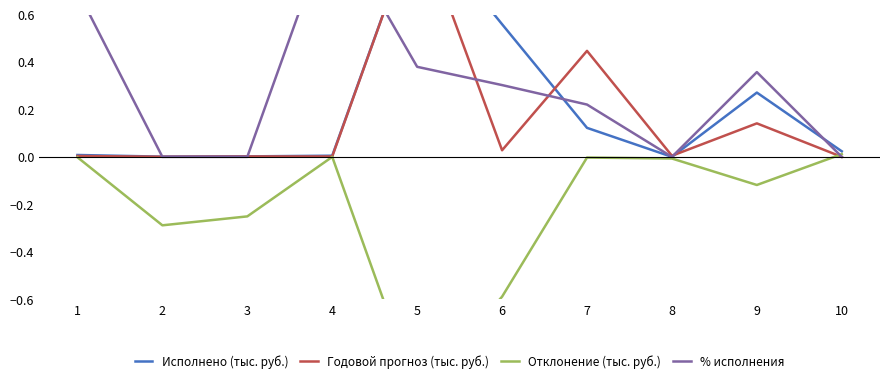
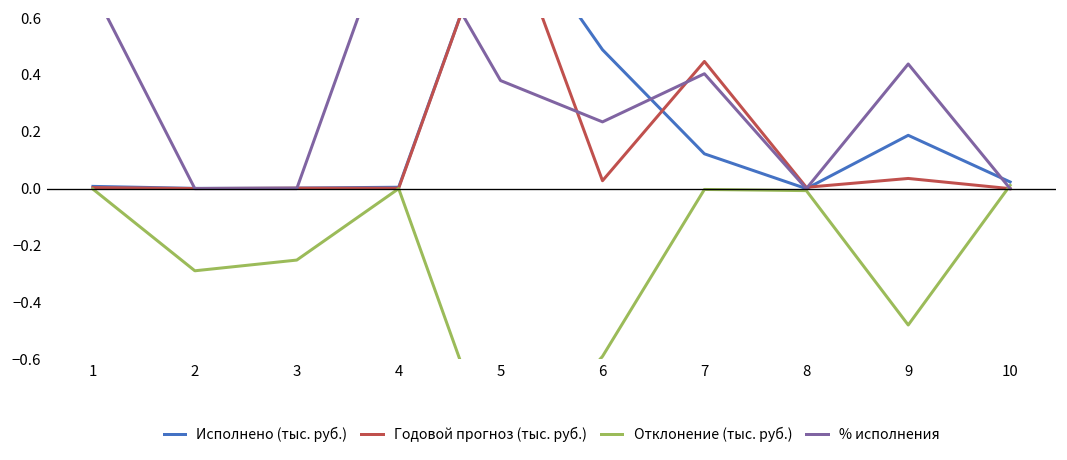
Исполнено (тыс. руб.), 6: 0.56 -> 0.49
% исполнения, 6: 0.30 -> 0.23
% исполнения, 7: 0.22 -> 0.40
Исполнено (тыс. руб.), 9: 0.27 -> 0.19
Годовой прогноз (тыс. руб.), 9: 0.14 -> 0.04
Отклонение (тыс. руб.), 9: -0.12 -> -0.48
% исполнения, 9: 0.36 -> 0.44
